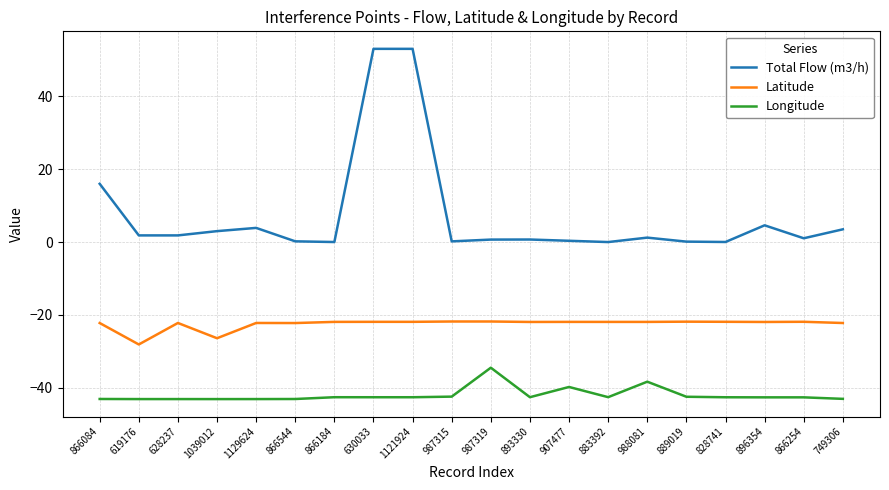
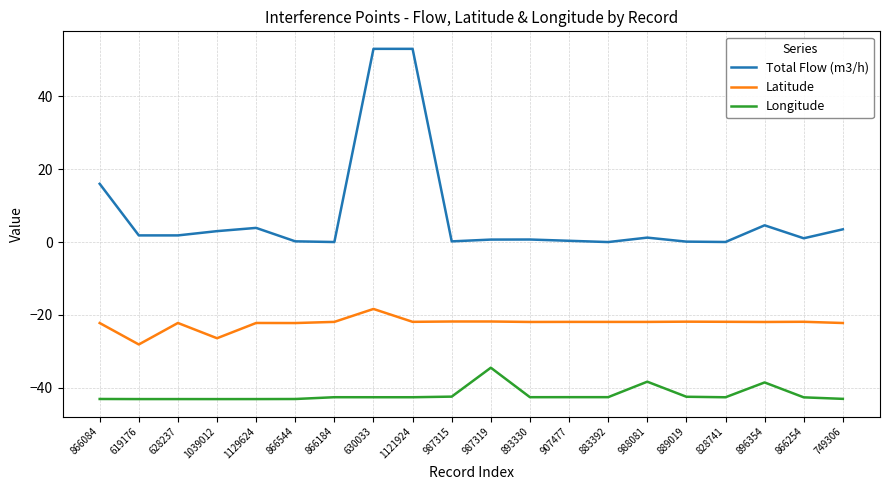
Latitude, 630033: -22 -> -18
Longitude, 907477: -40 -> -43
Longitude, 896354: -43 -> -39
